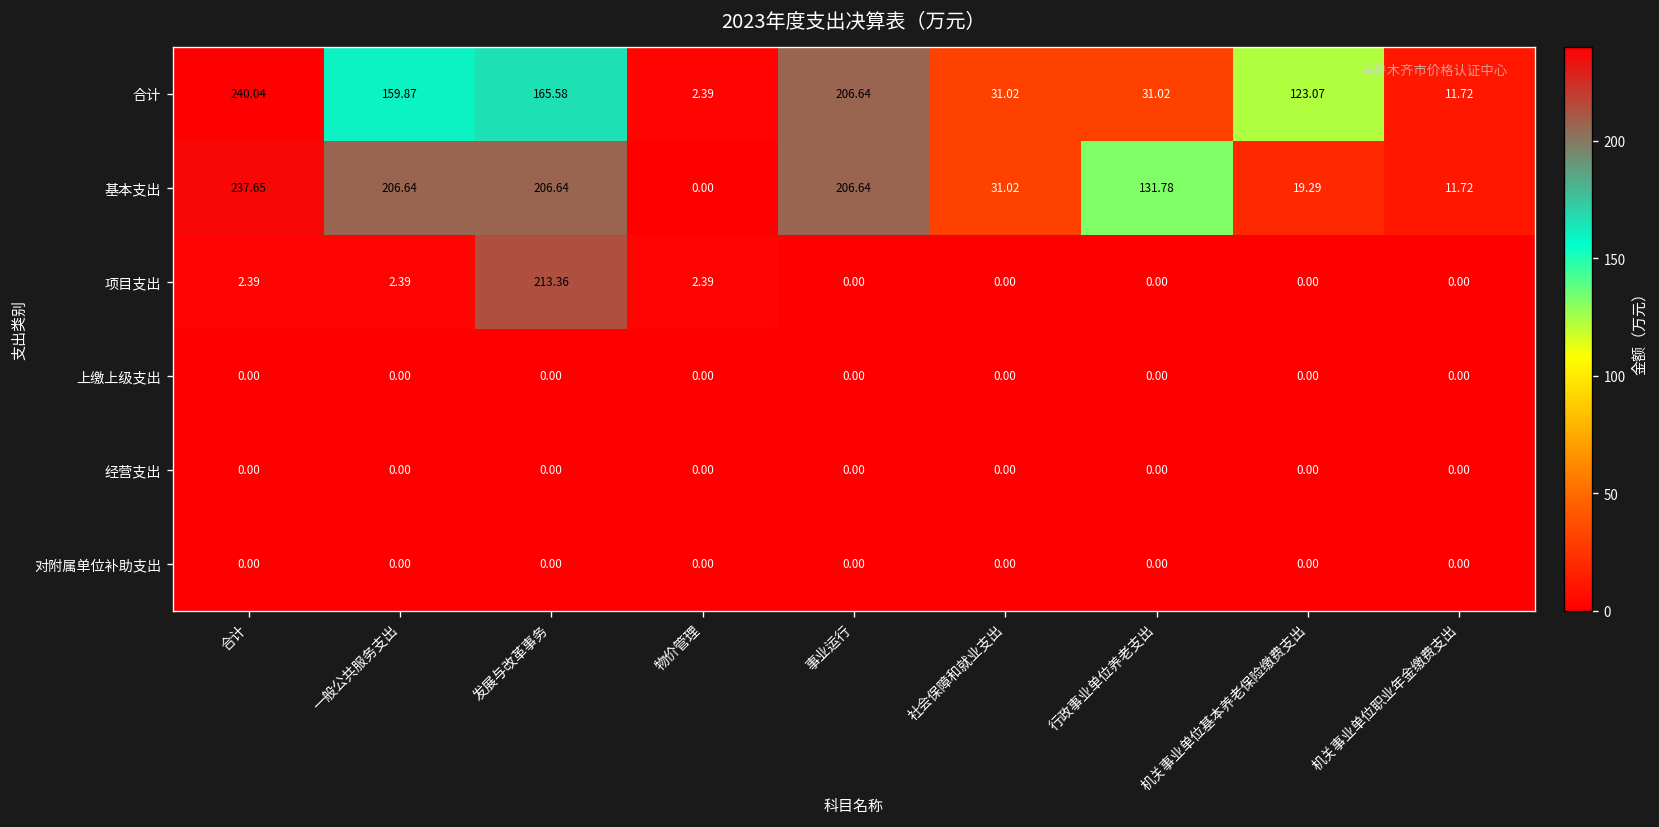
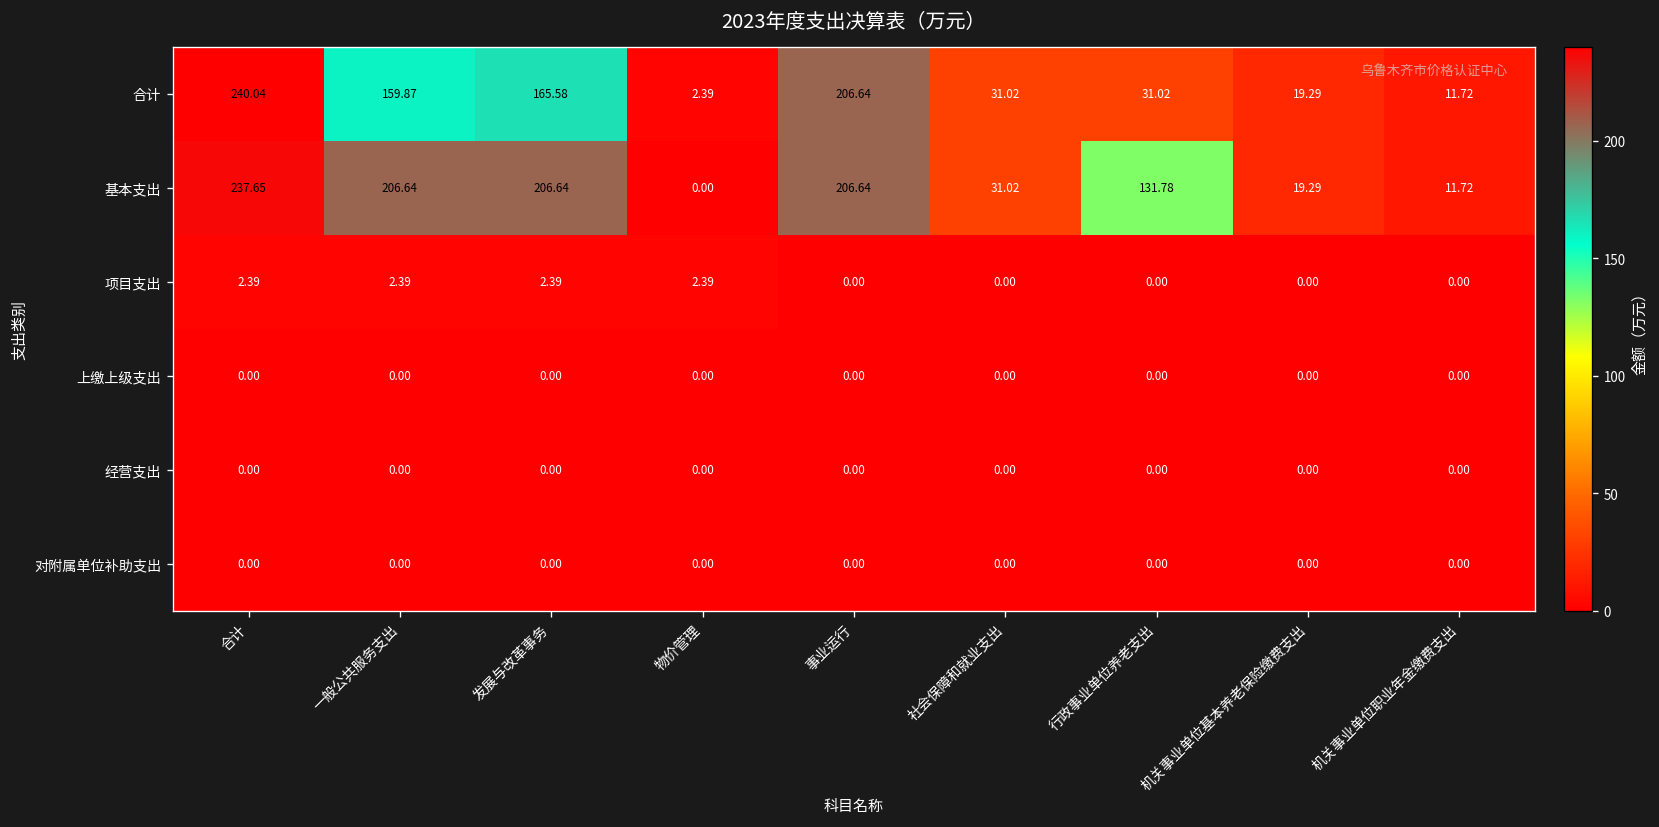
合计, 机关事业单位基本养老保险缴费支出: 123.07 -> 19.29
项目支出, 发展与改革事务: 213.36 -> 2.39
